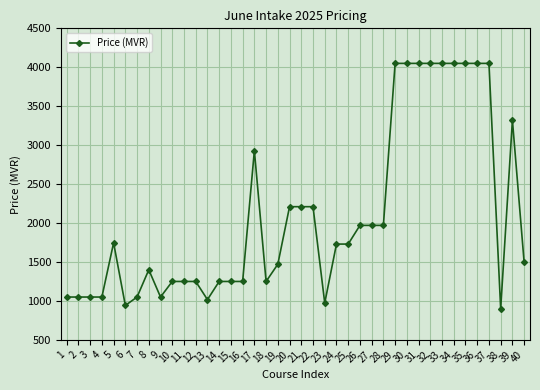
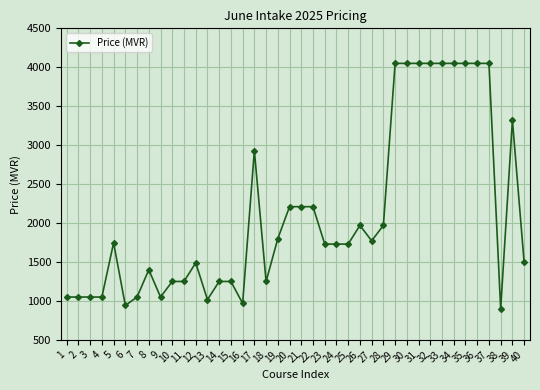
12: 1300 -> 1500
16: 1300 -> 1000
19: 1500 -> 1800
23: 1000 -> 1700
27: 2000 -> 1800
